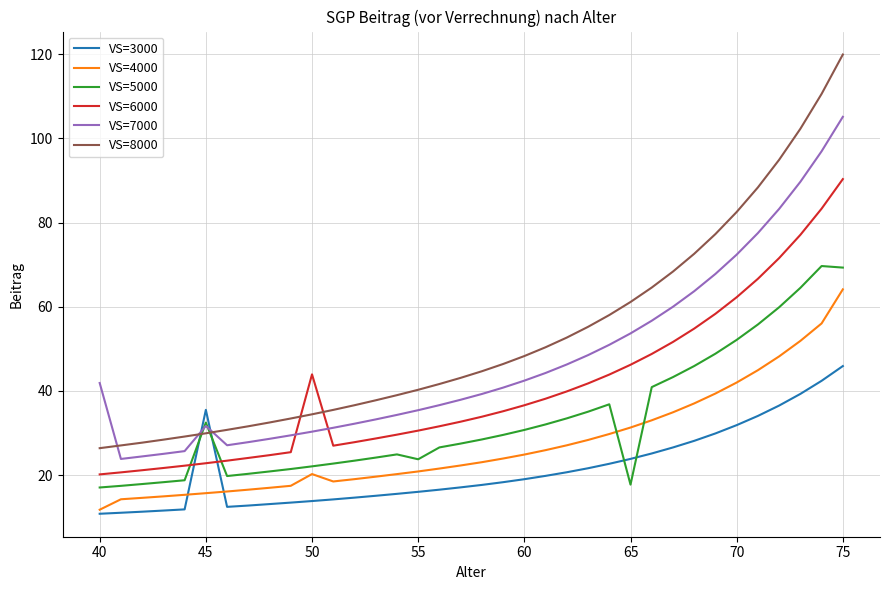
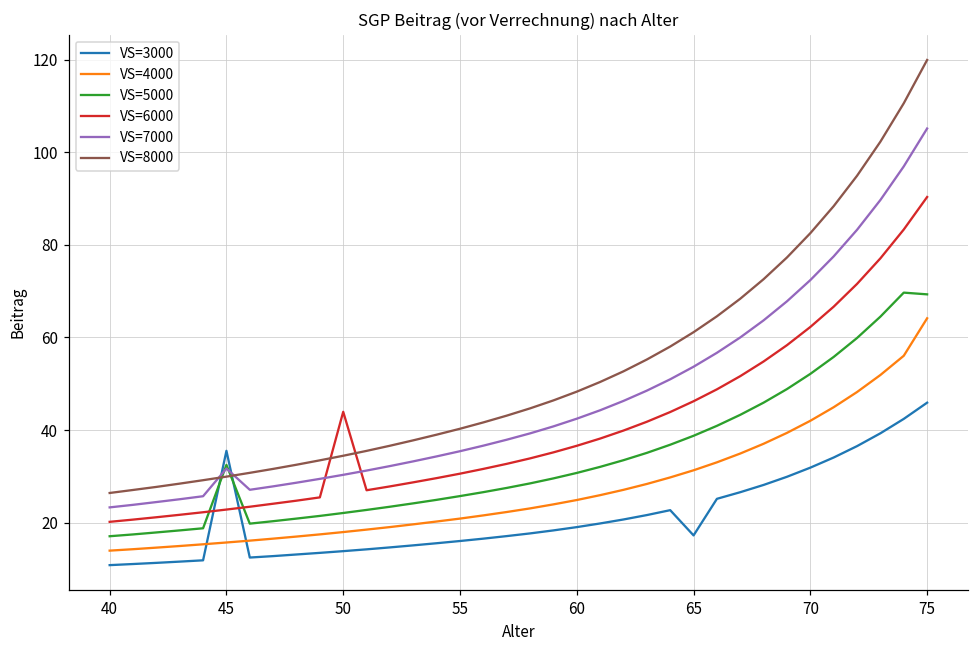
VS=4000, 40: 12 -> 14
VS=7000, 40: 42 -> 23
VS=4000, 50: 20 -> 18
VS=5000, 55: 24 -> 26
VS=3000, 65: 24 -> 17
VS=5000, 65: 18 -> 39
